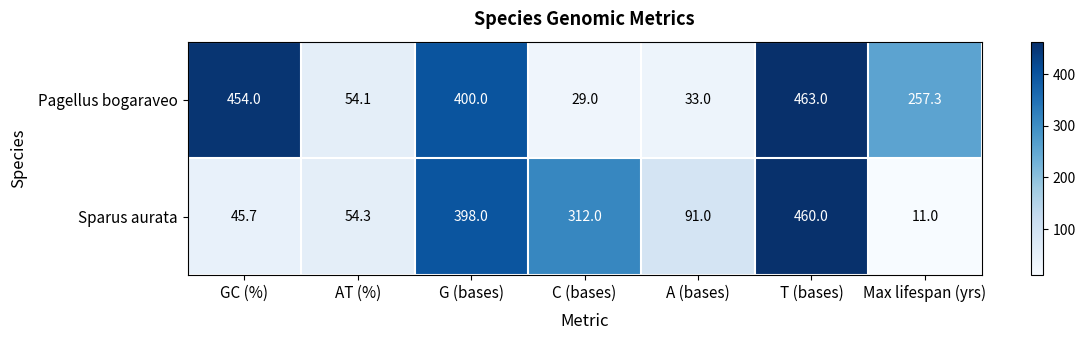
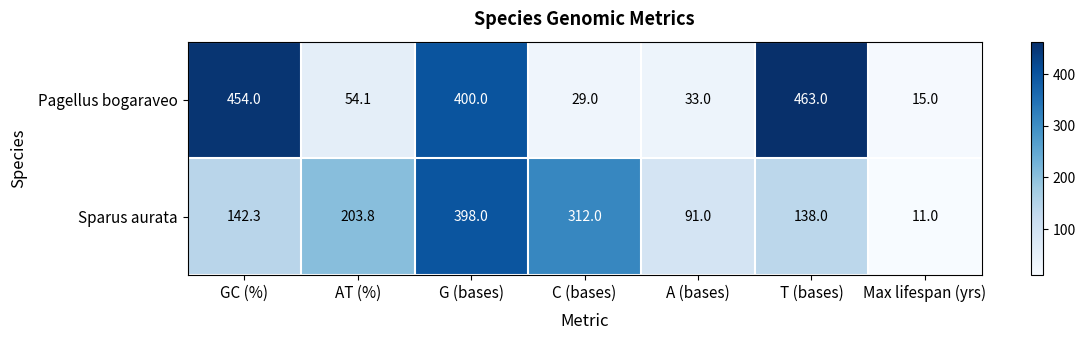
Pagellus bogaraveo, Max lifespan (yrs): 257.3 -> 15.0
Sparus aurata, GC (%): 45.7 -> 142.3
Sparus aurata, AT (%): 54.3 -> 203.8
Sparus aurata, T (bases): 460.0 -> 138.0
